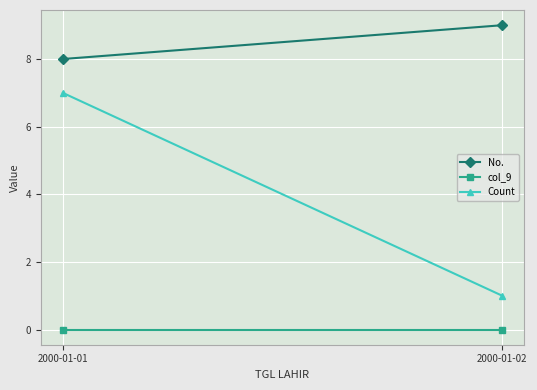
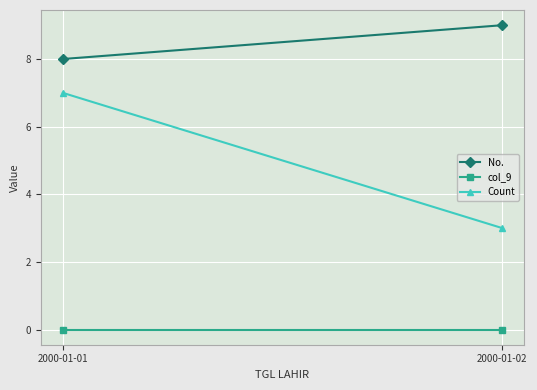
Count, 2000-01-02: 1 -> 3
